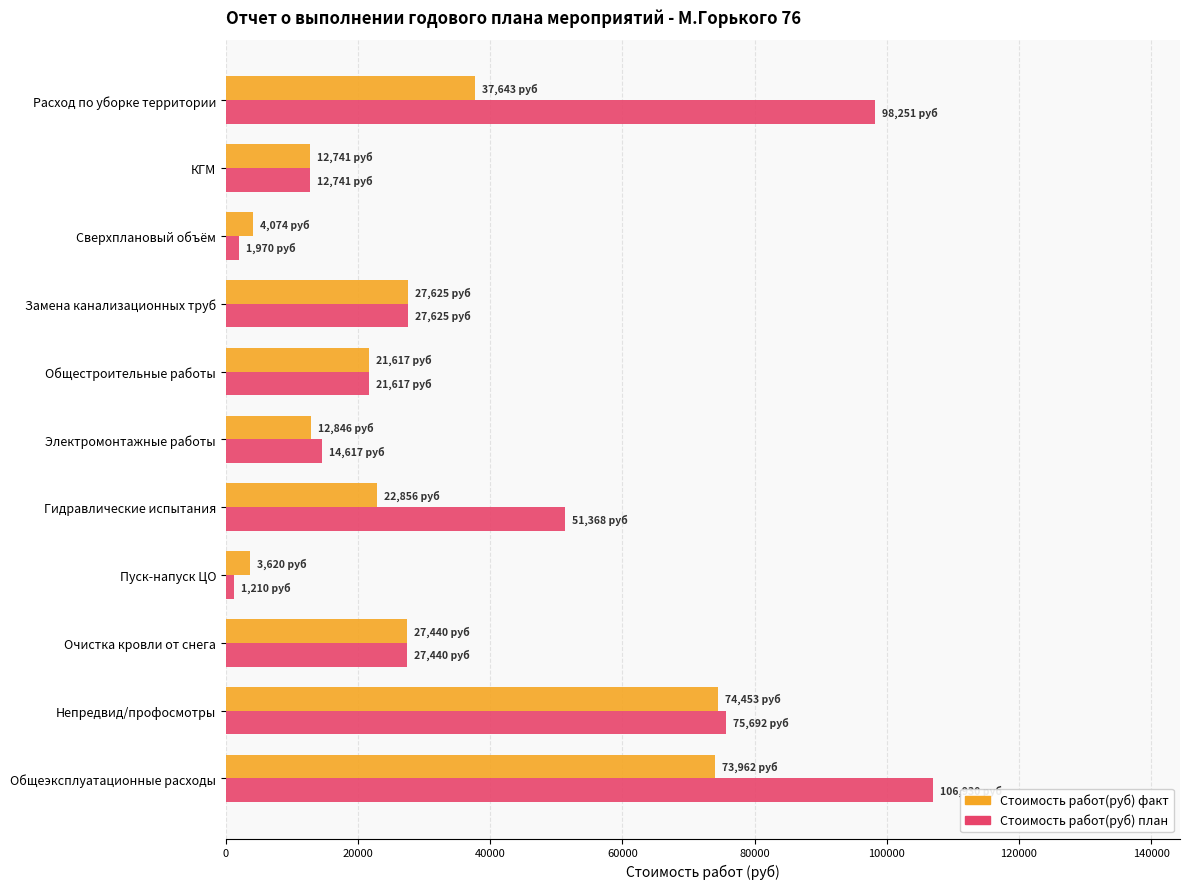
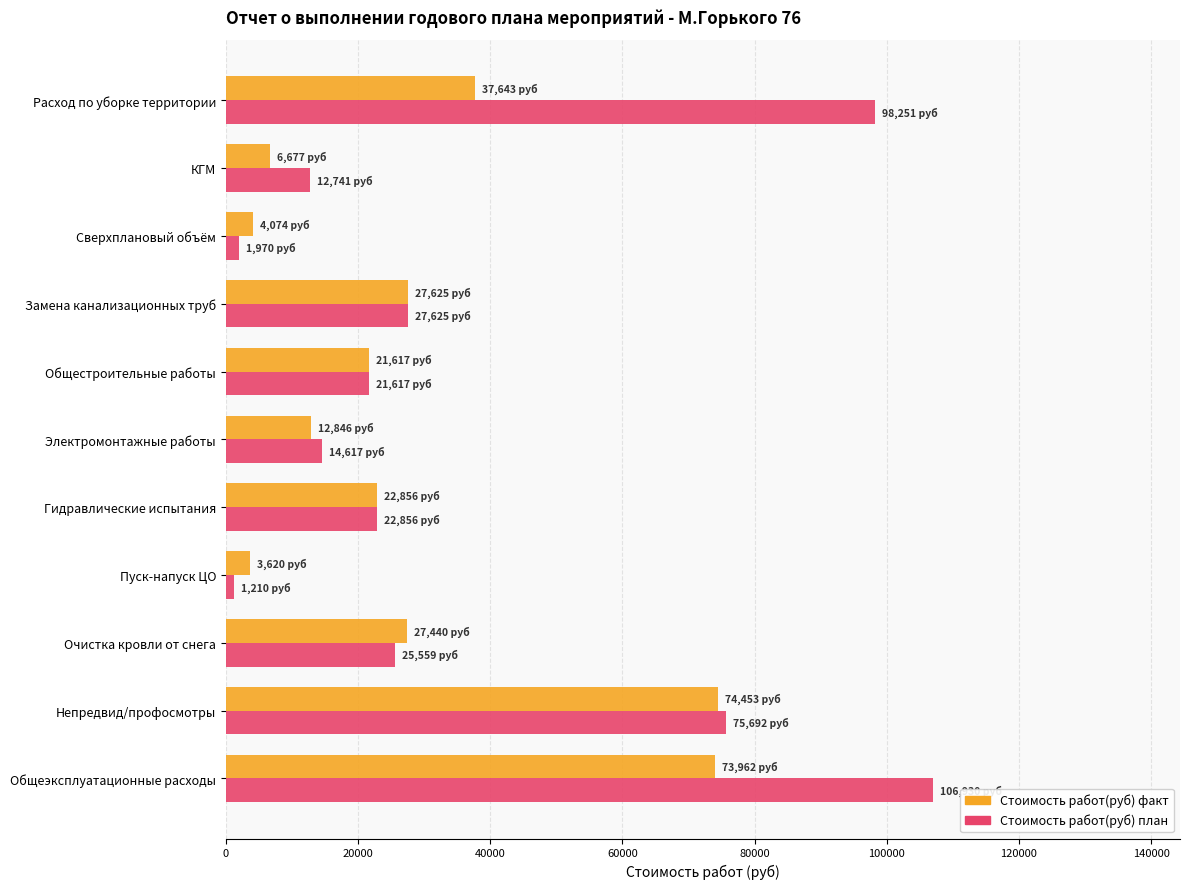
Стоимость работ(руб) факт, КГМ: 12,741 -> 6,677
Стоимость работ(руб) план, Гидравлические испытания: 51,368 -> 22,856
Стоимость работ(руб) план, Очистка кровли от снега: 27,440 -> 25,559
